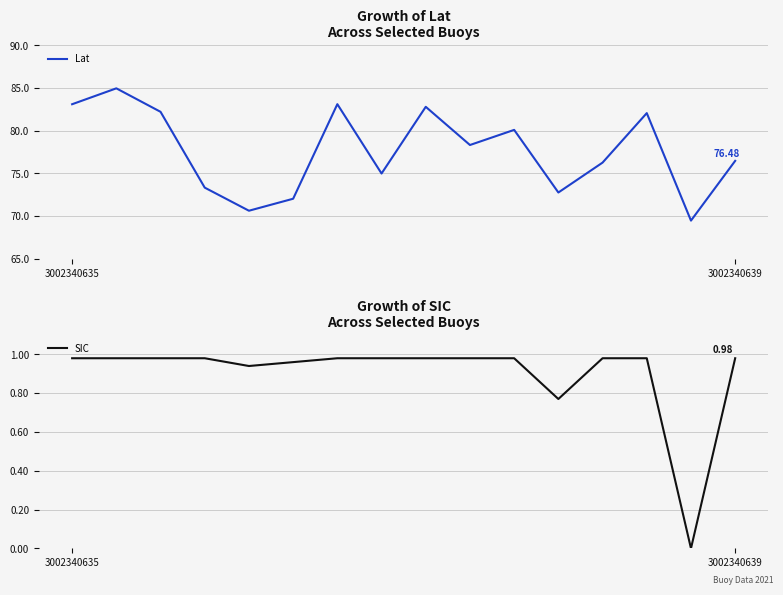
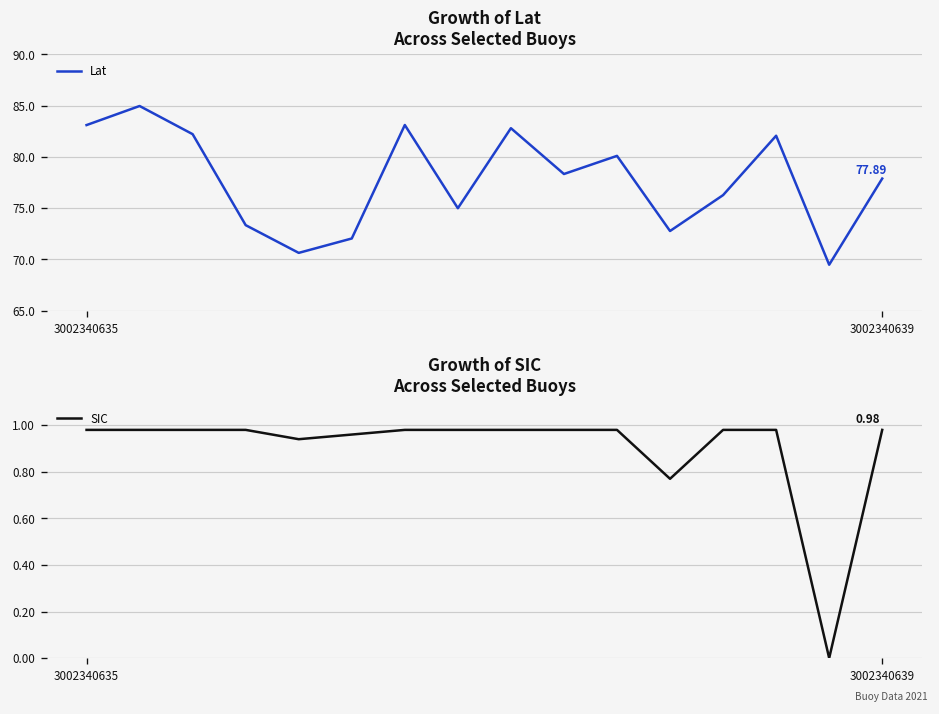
Growth of Lat Across Selected Buoys, 3002340639: 76.48 -> 77.89
